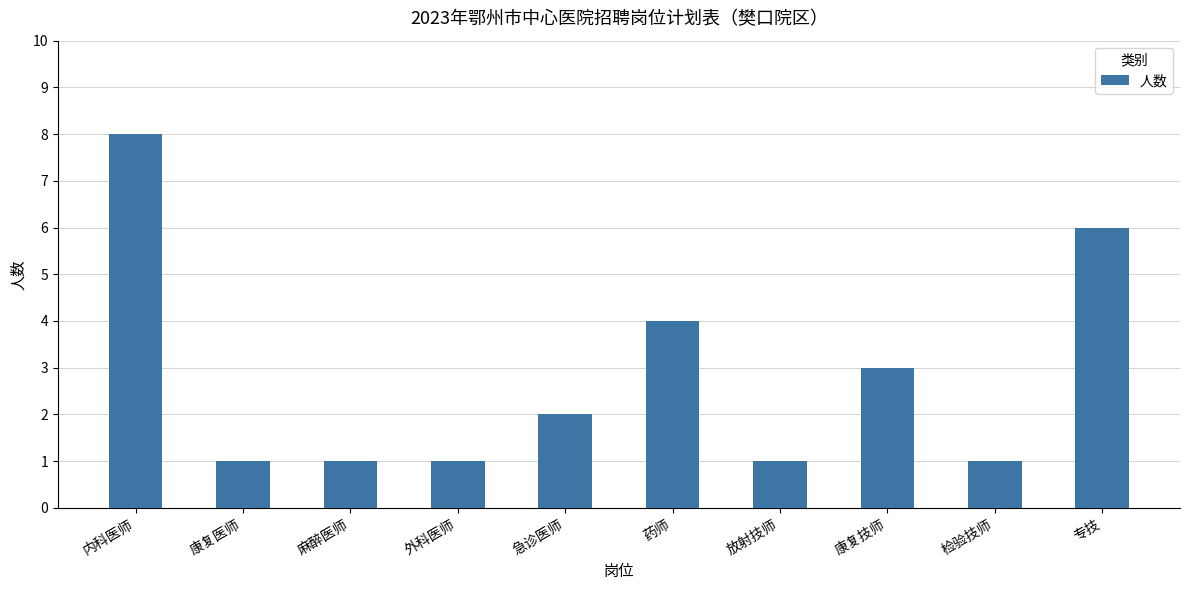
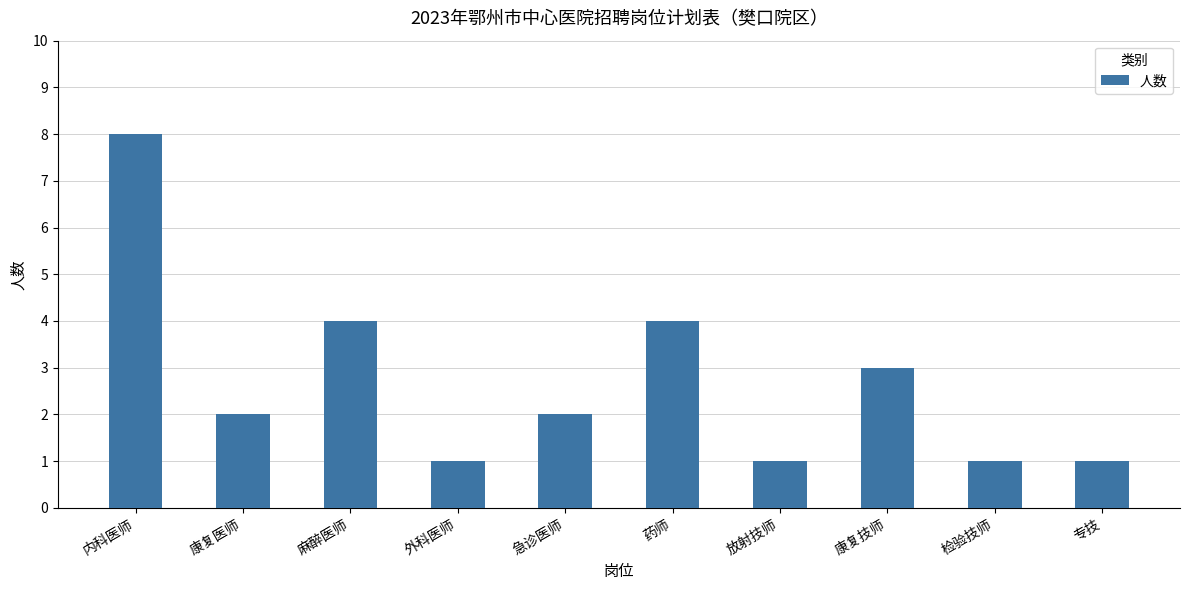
康复医师: 1 -> 2
麻醉医师: 1 -> 4
专技: 6 -> 1
